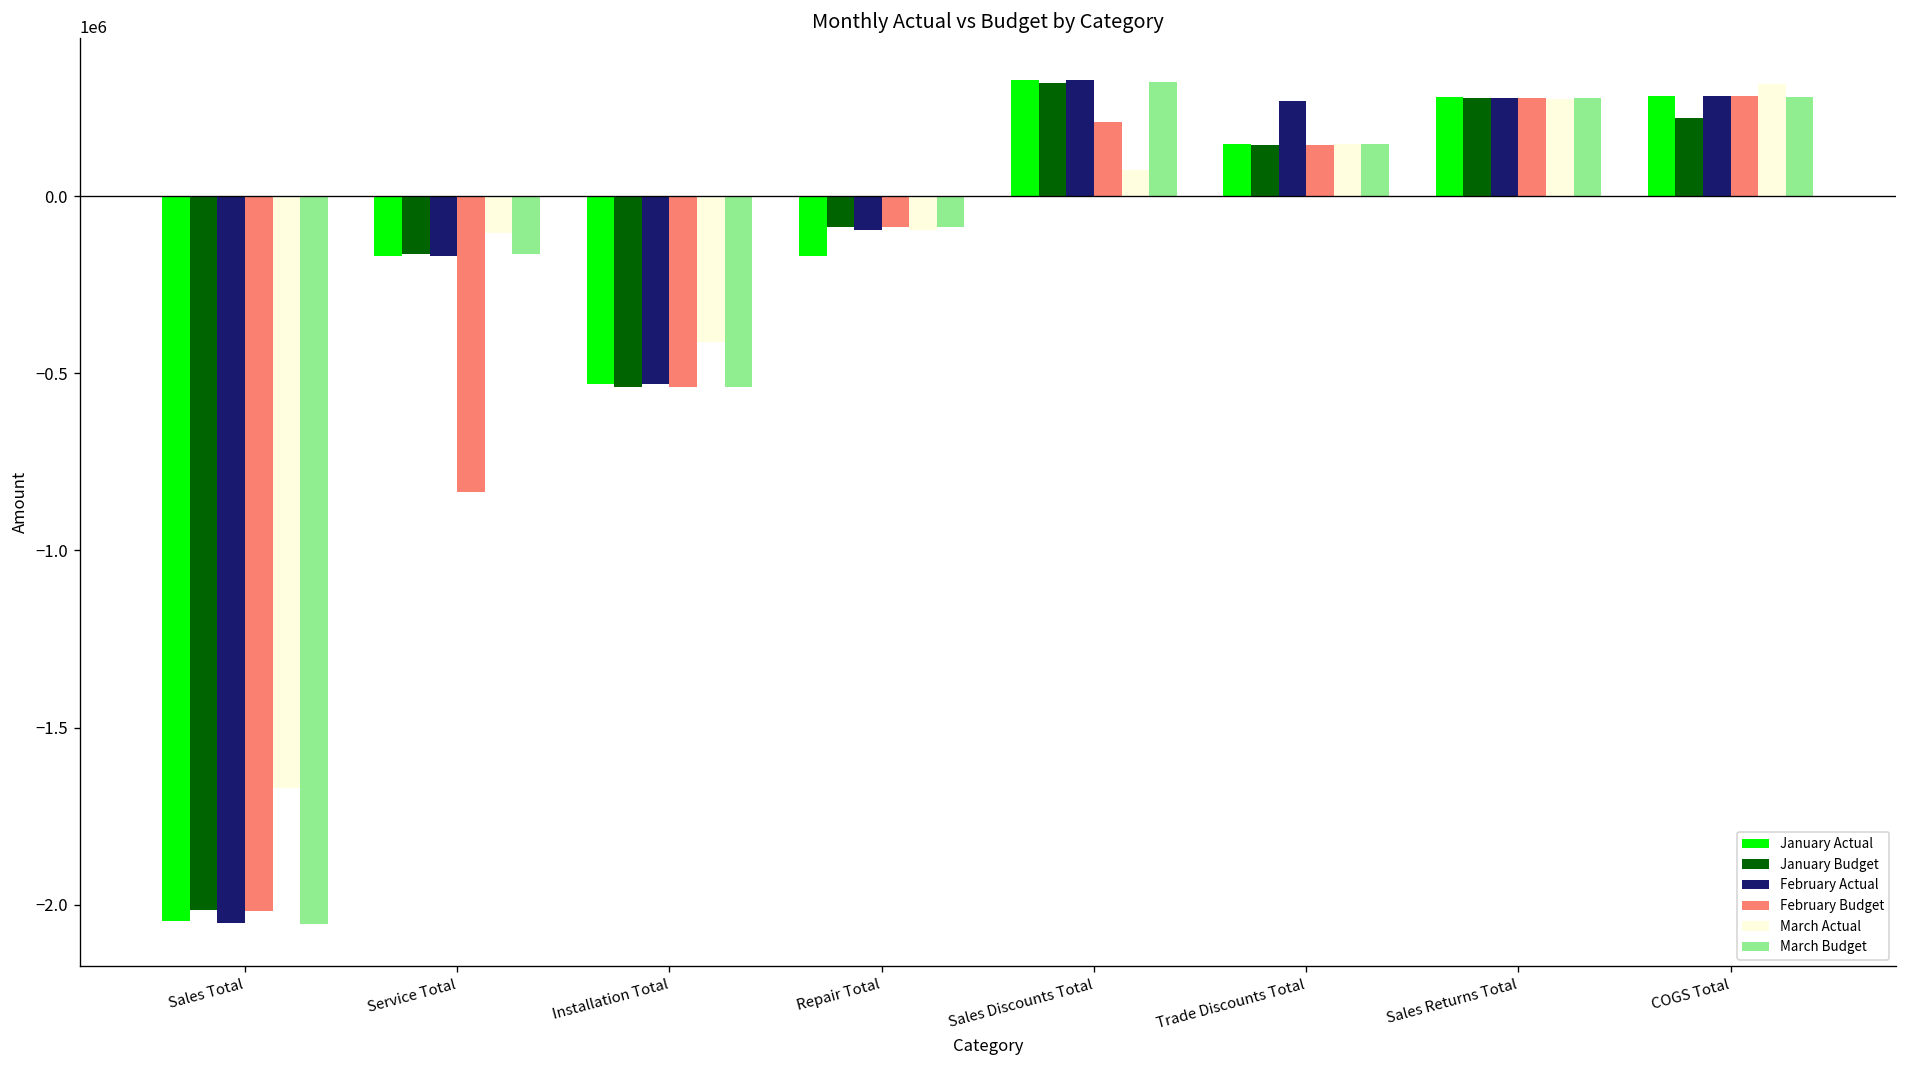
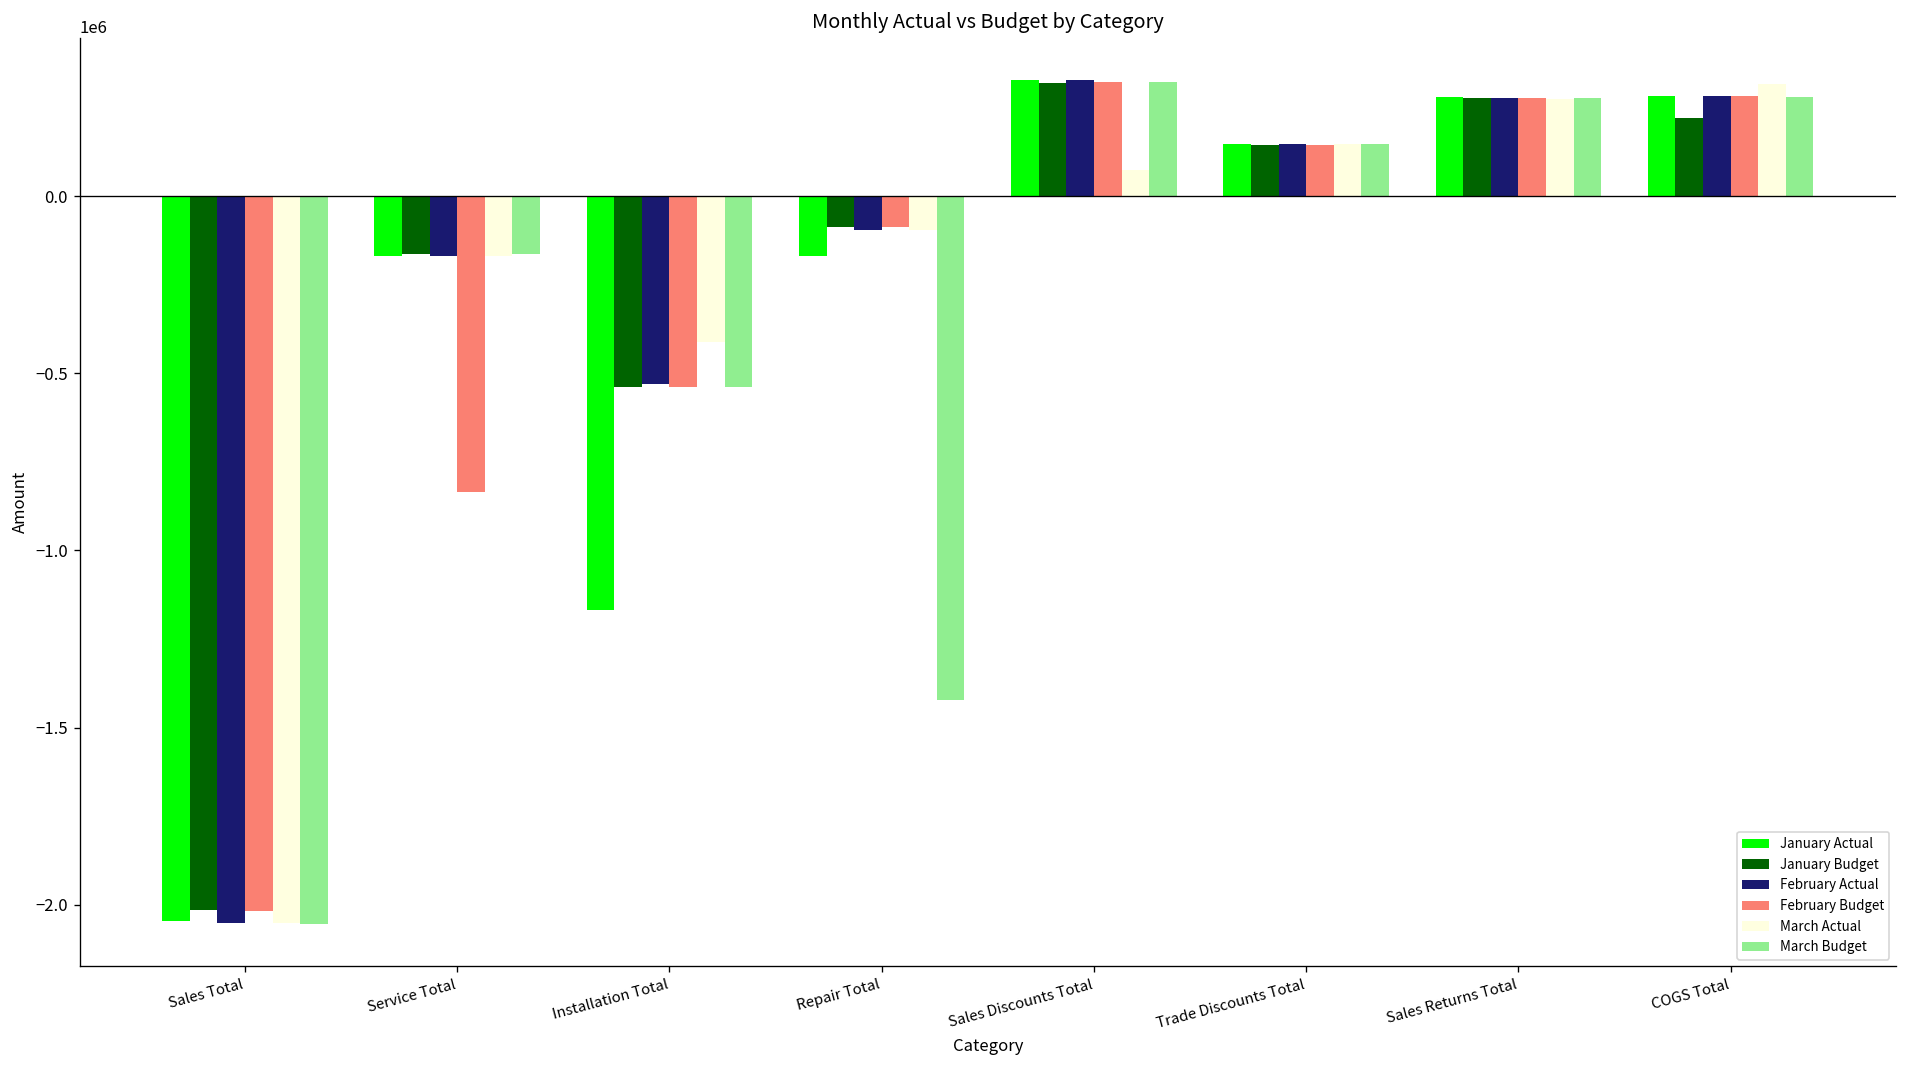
March Actual, Sales Total: -1670000 -> -2050000
March Actual, Service Total: -100000 -> -170000
January Actual, Installation Total: -530000 -> -1170000
March Budget, Repair Total: -90000 -> -1420000
February Budget, Sales Discounts Total: 210000 -> 320000
February Actual, Trade Discounts Total: 270000 -> 150000
